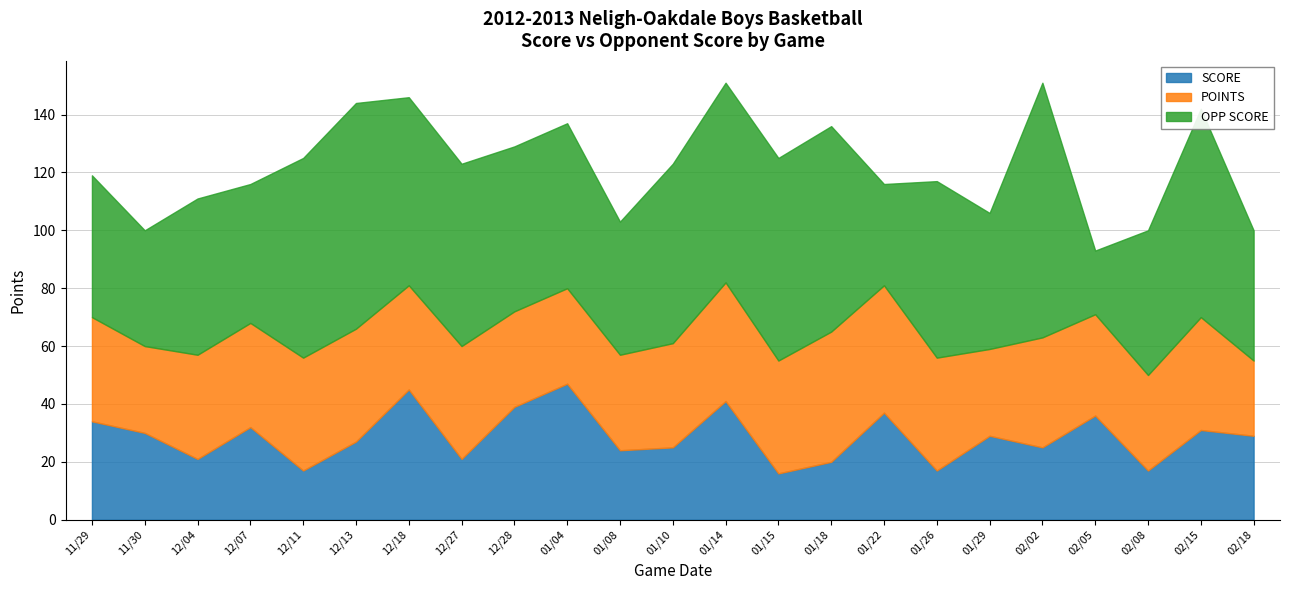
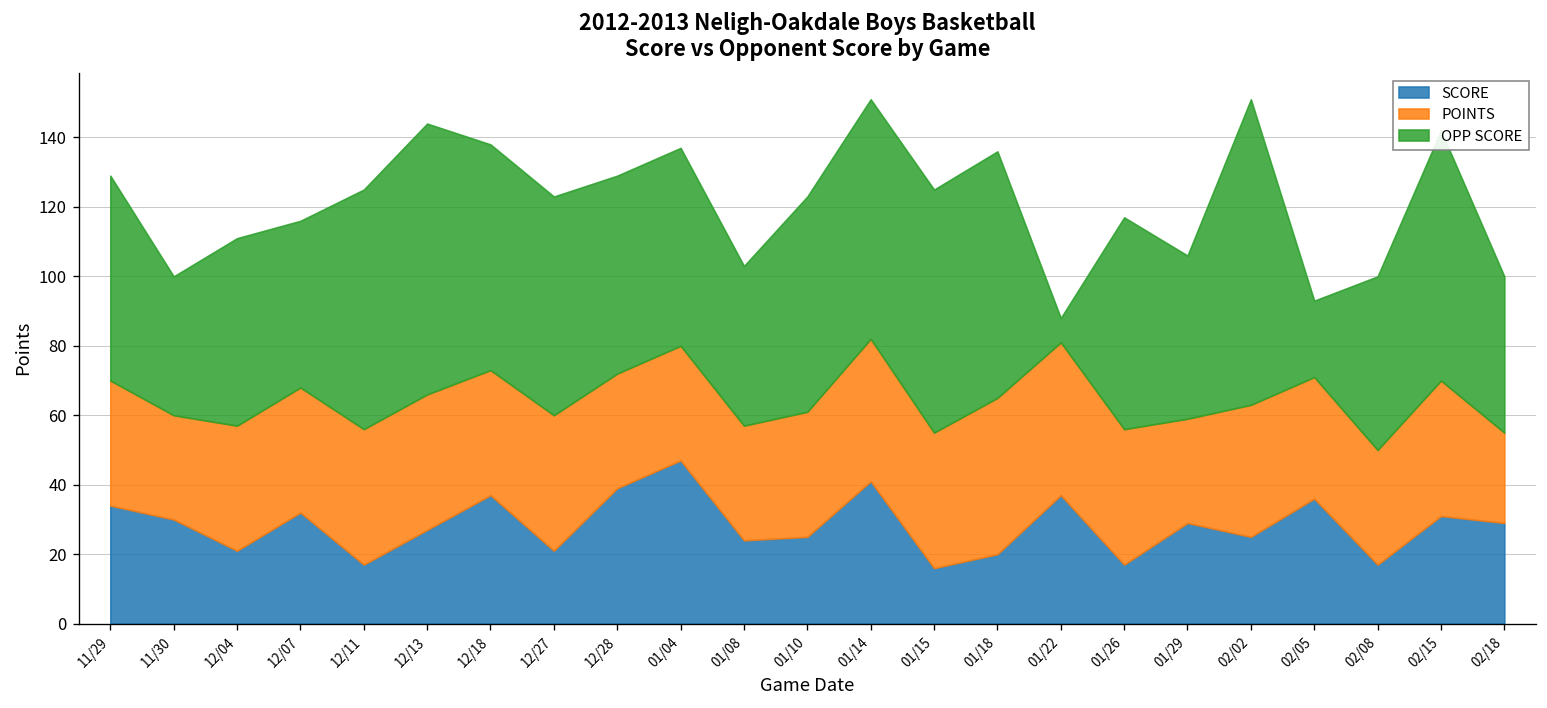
OPP SCORE, 11/29: 49 -> 59
SCORE, 12/18: 45 -> 37
OPP SCORE, 01/22: 35 -> 7
